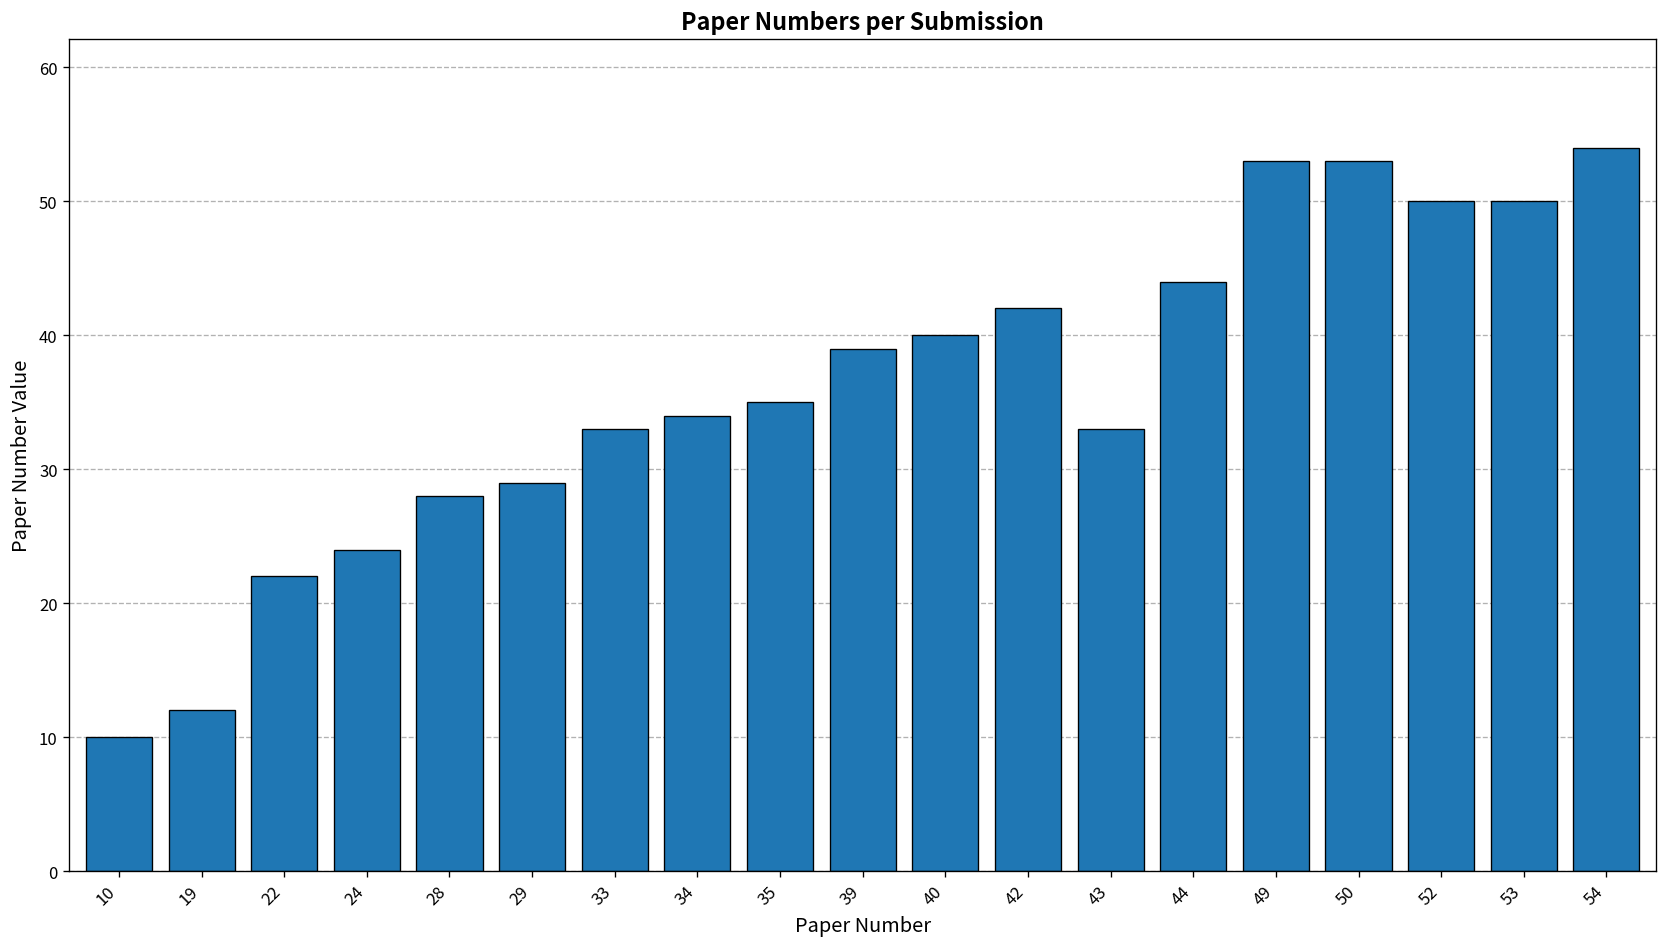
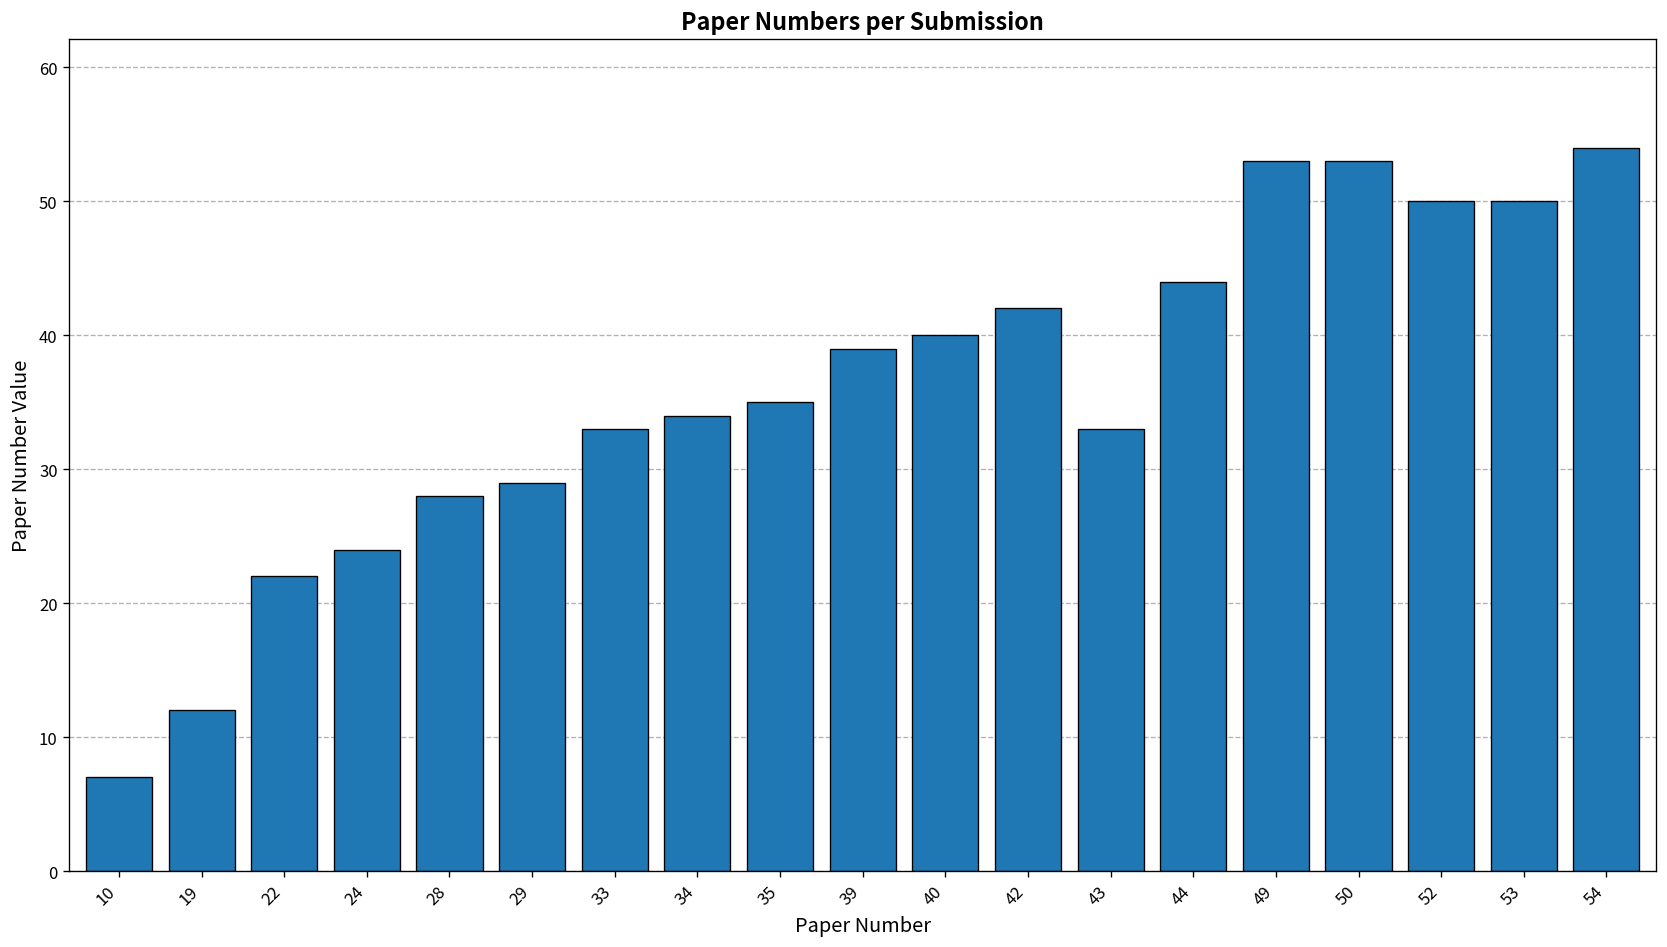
10: 10 -> 7
